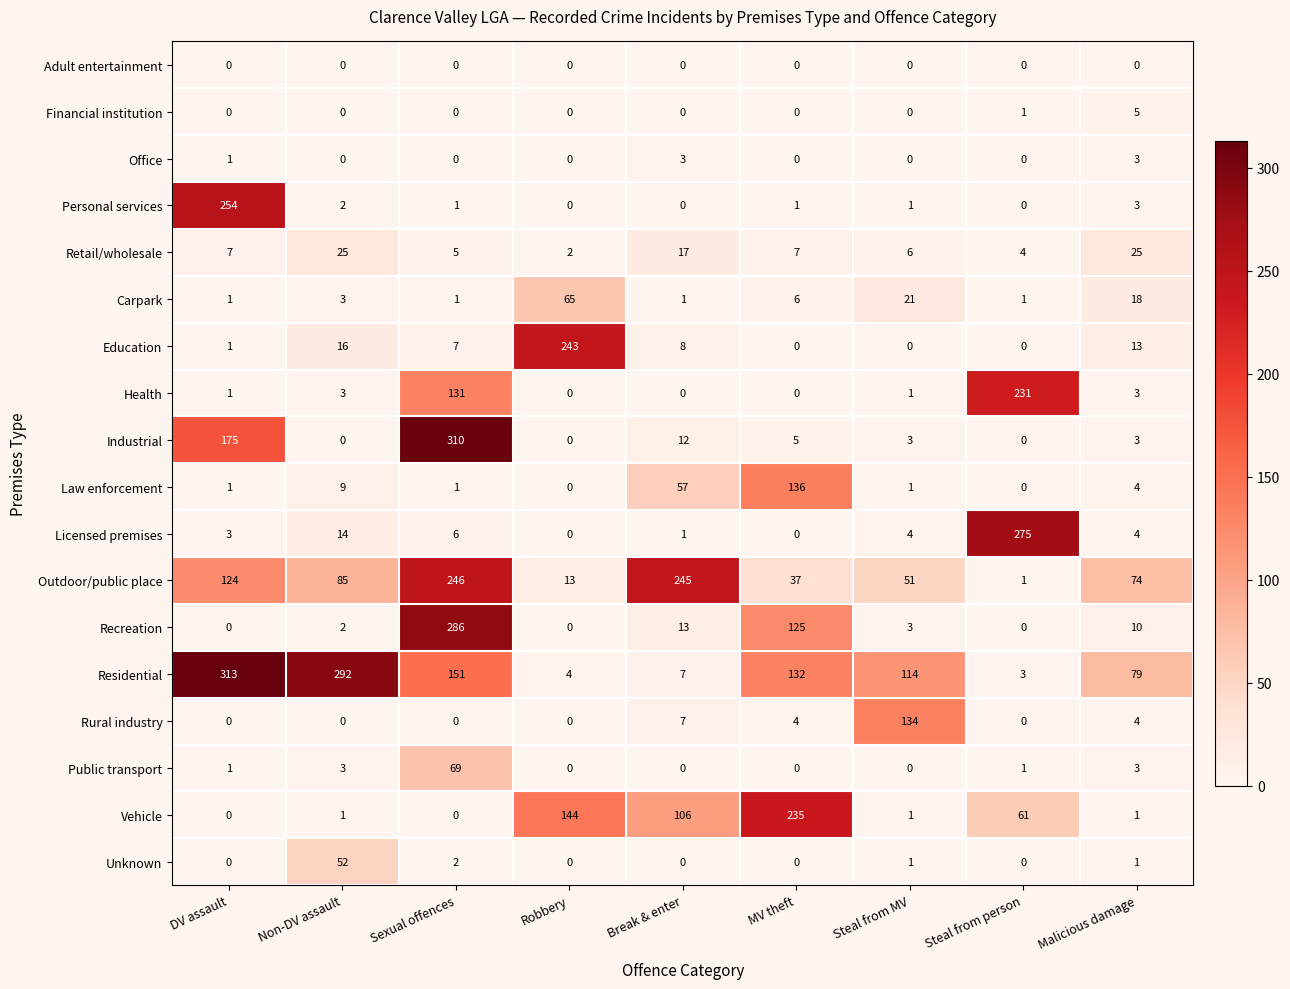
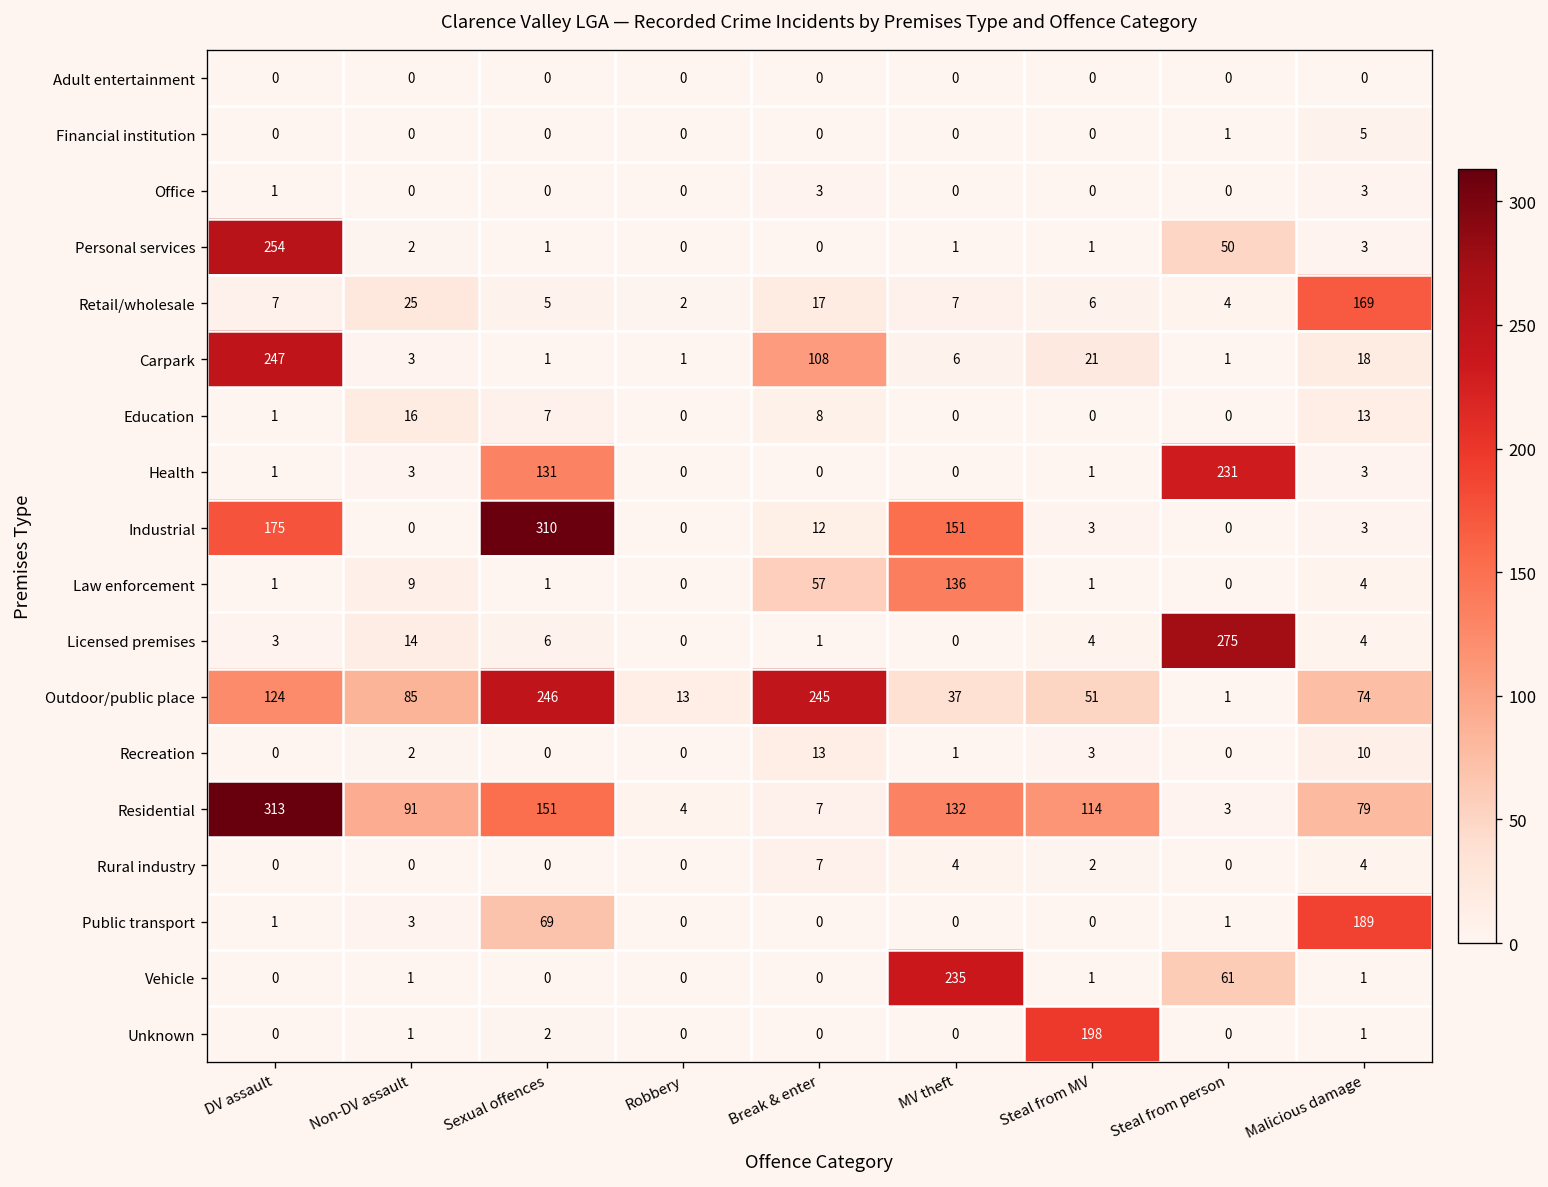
Personal services, Steal from person: 0 -> 50
Retail/wholesale, Malicious damage: 25 -> 169
Carpark, DV assault: 1 -> 247
Carpark, Robbery: 65 -> 1
Carpark, Break & enter: 1 -> 108
Education, Robbery: 243 -> 0
Industrial, MV theft: 5 -> 151
Recreation, Sexual offences: 286 -> 0
Recreation, MV theft: 125 -> 1
Residential, Non-DV assault: 292 -> 91
Rural industry, Steal from MV: 134 -> 2
Public transport, Malicious damage: 3 -> 189
Vehicle, Robbery: 144 -> 0
Vehicle, Break & enter: 106 -> 0
Unknown, Non-DV assault: 52 -> 1
Unknown, Steal from MV: 1 -> 198
